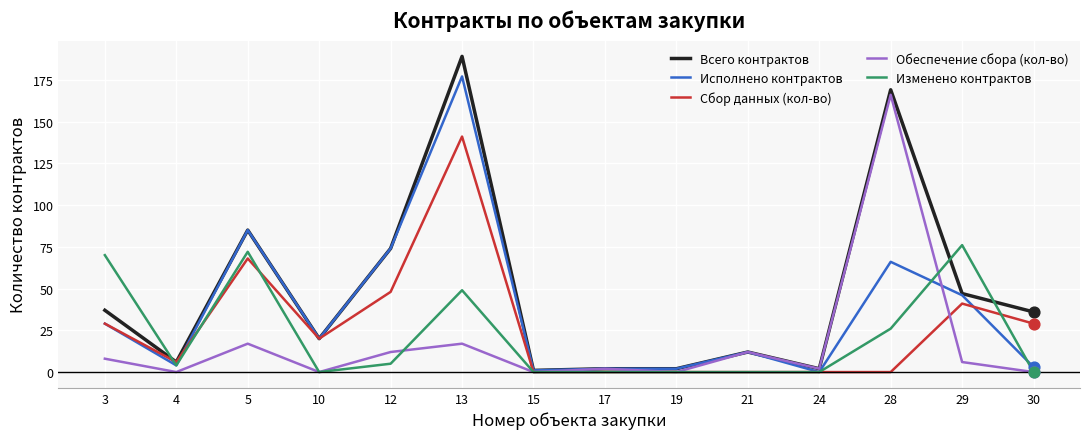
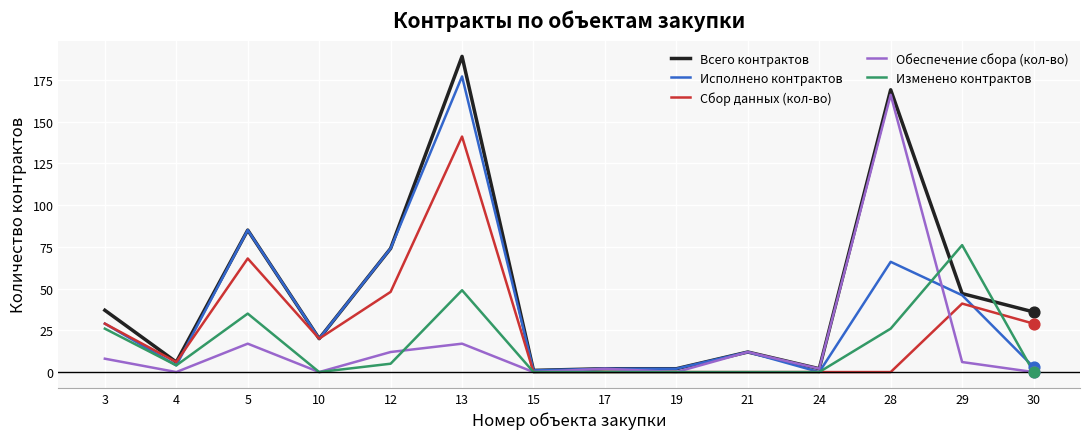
Изменено контрактов, 3: 70 -> 26
Изменено контрактов, 5: 72 -> 35
